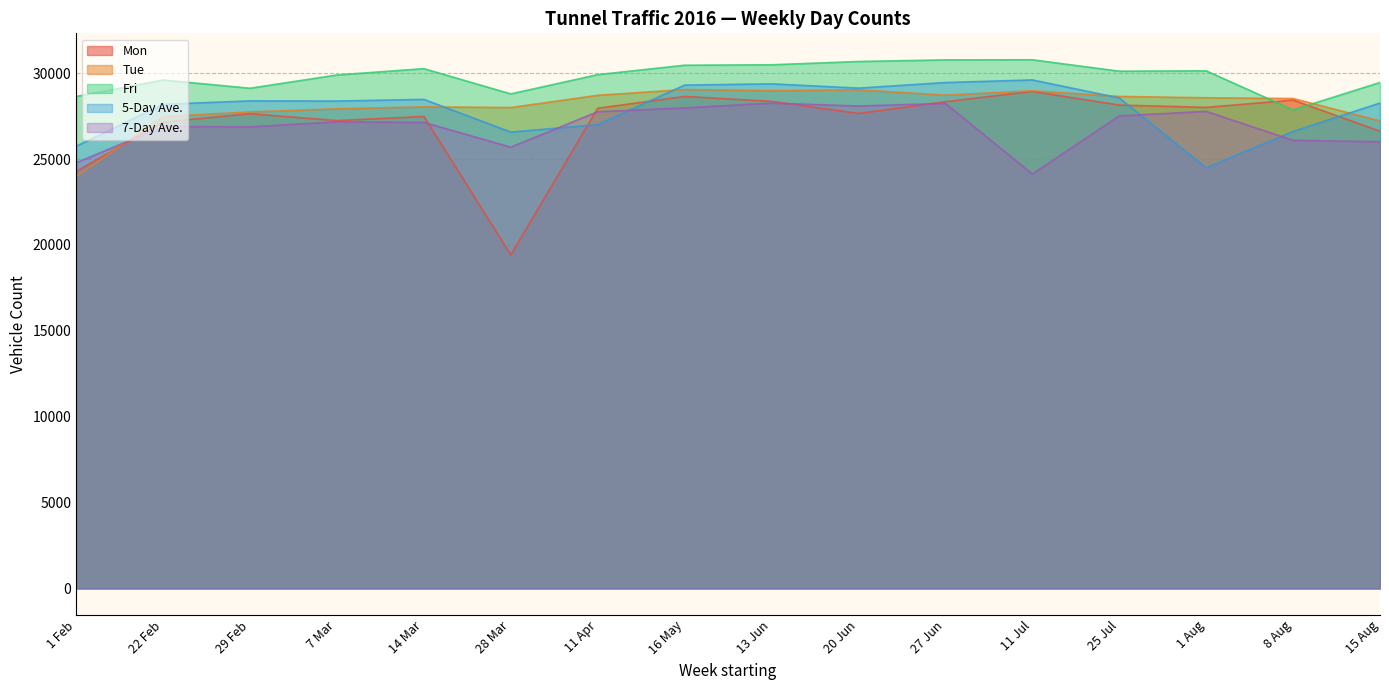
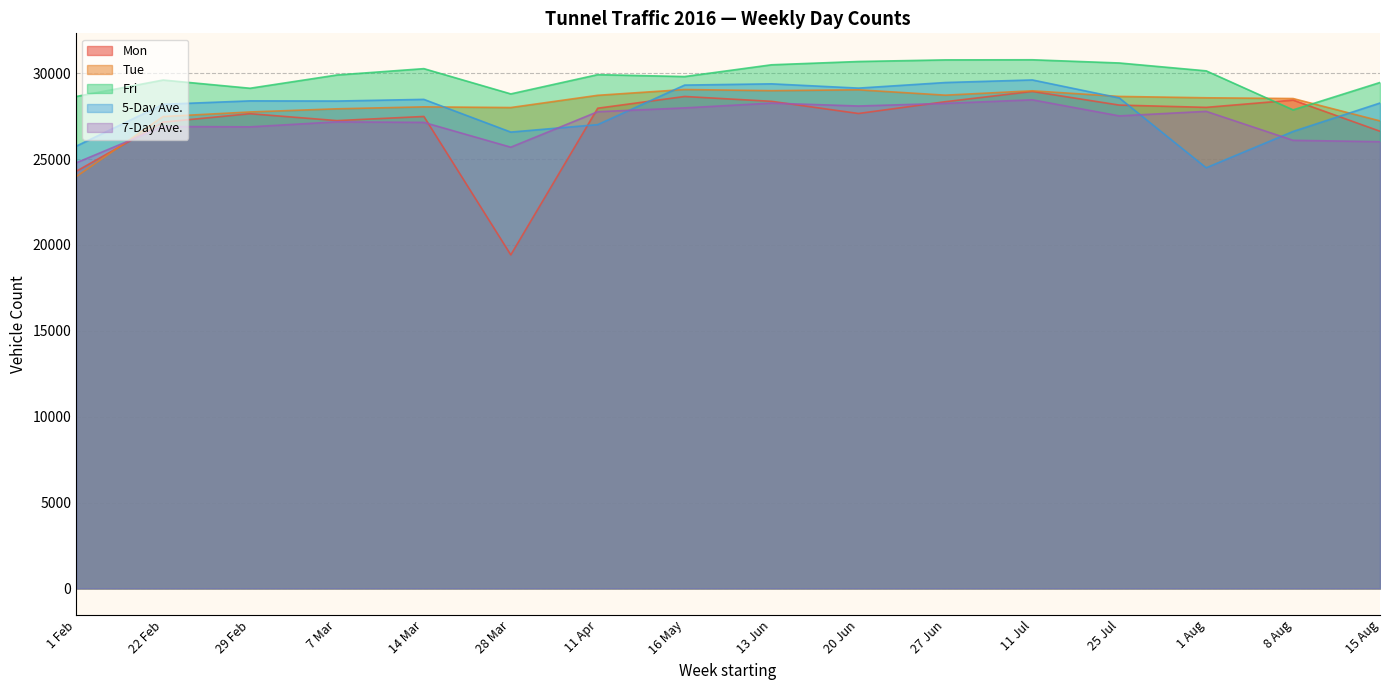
Fri, 16 May: 30500 -> 29800
7-Day Ave., 11 Jul: 24100 -> 28400
Fri, 25 Jul: 30100 -> 30600
